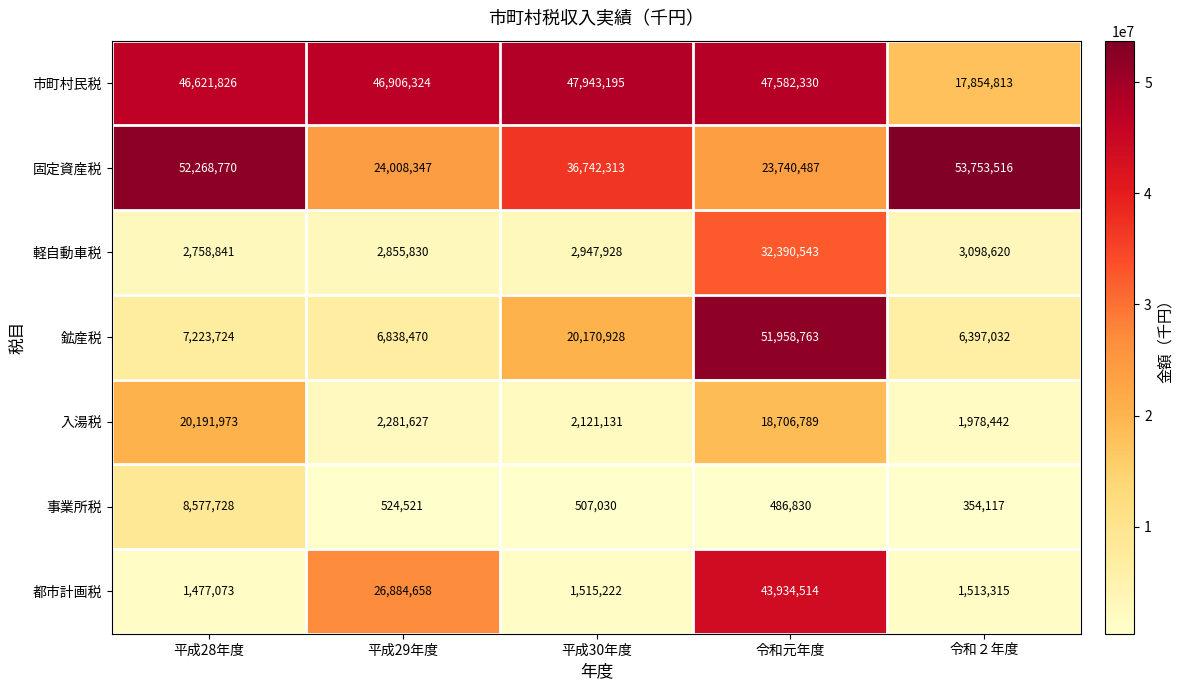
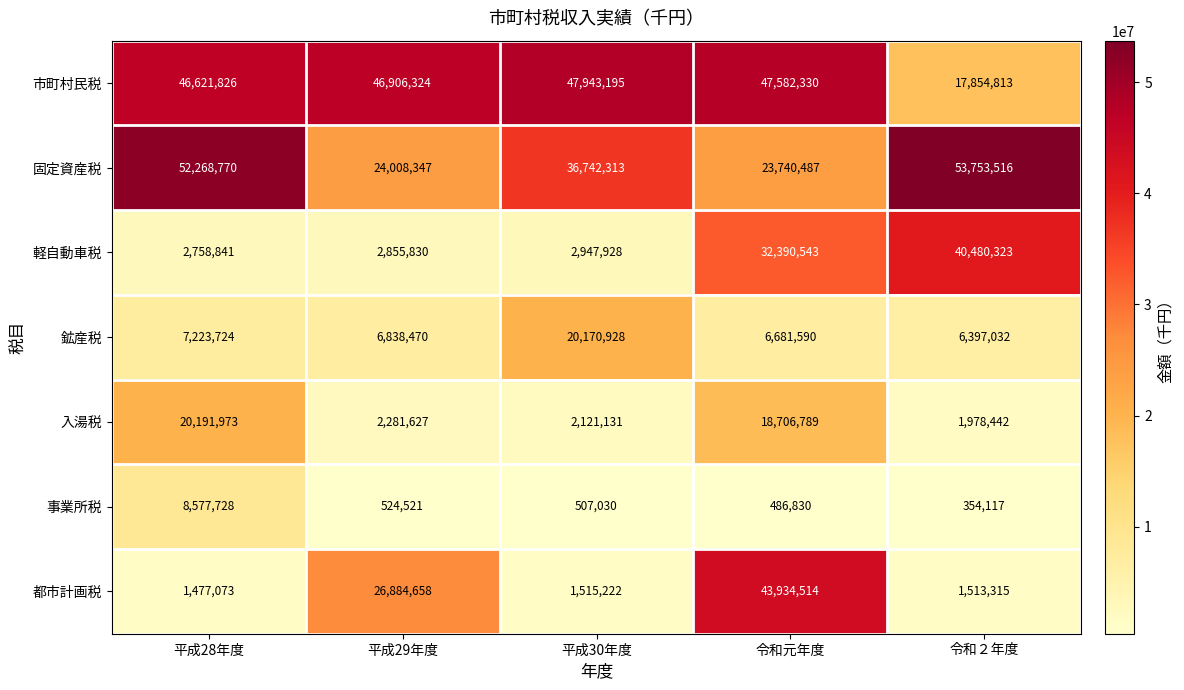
軽自動車税, 令和２年度: 3,098,620 -> 40,480,323
鉱産税, 令和元年度: 51,958,763 -> 6,681,590
